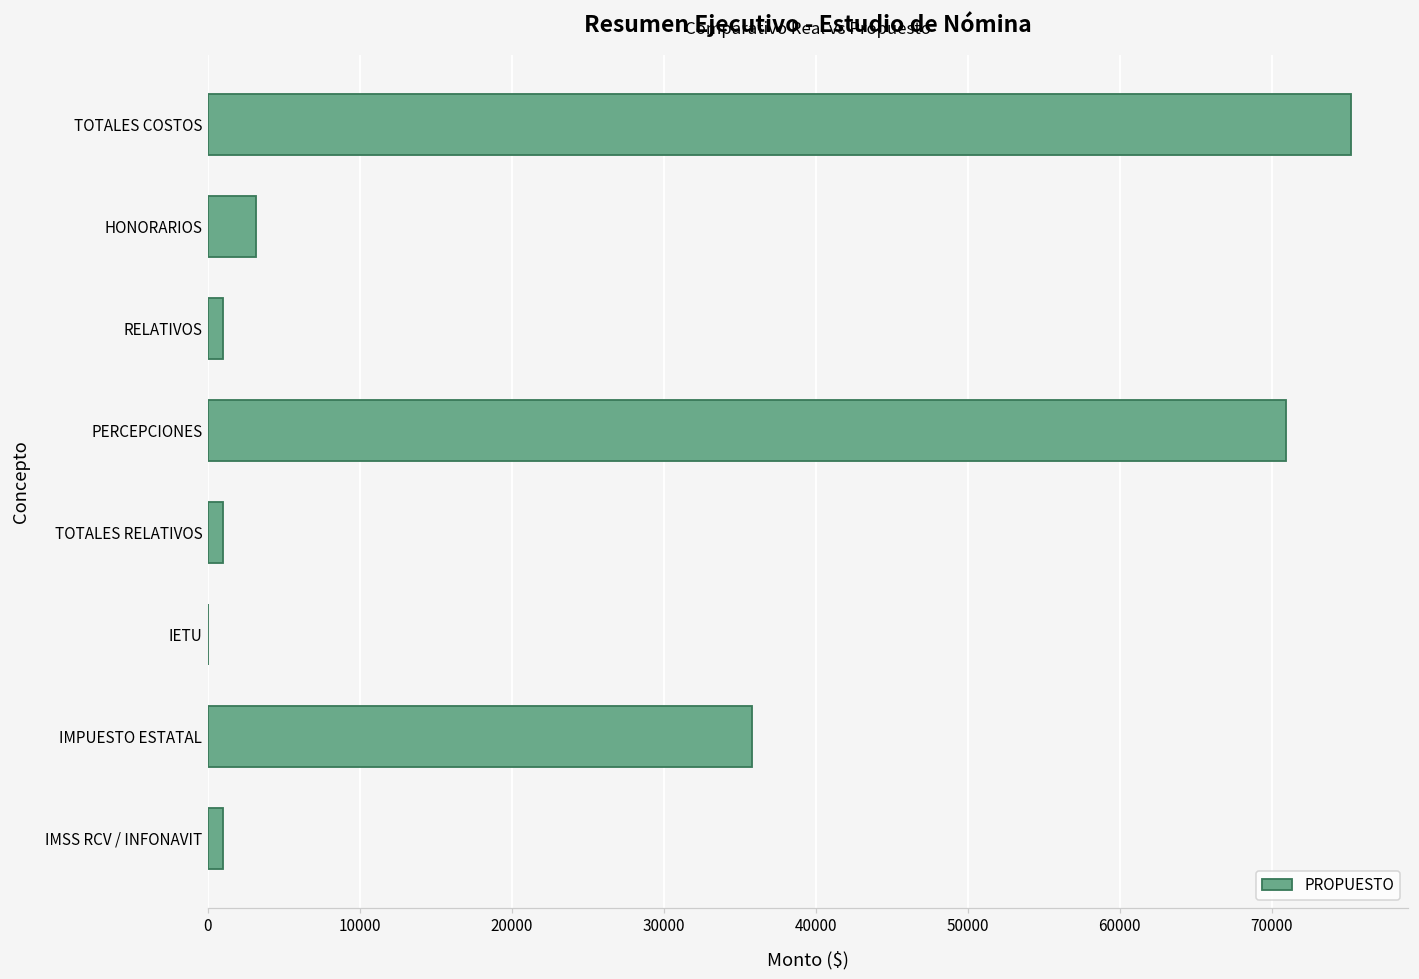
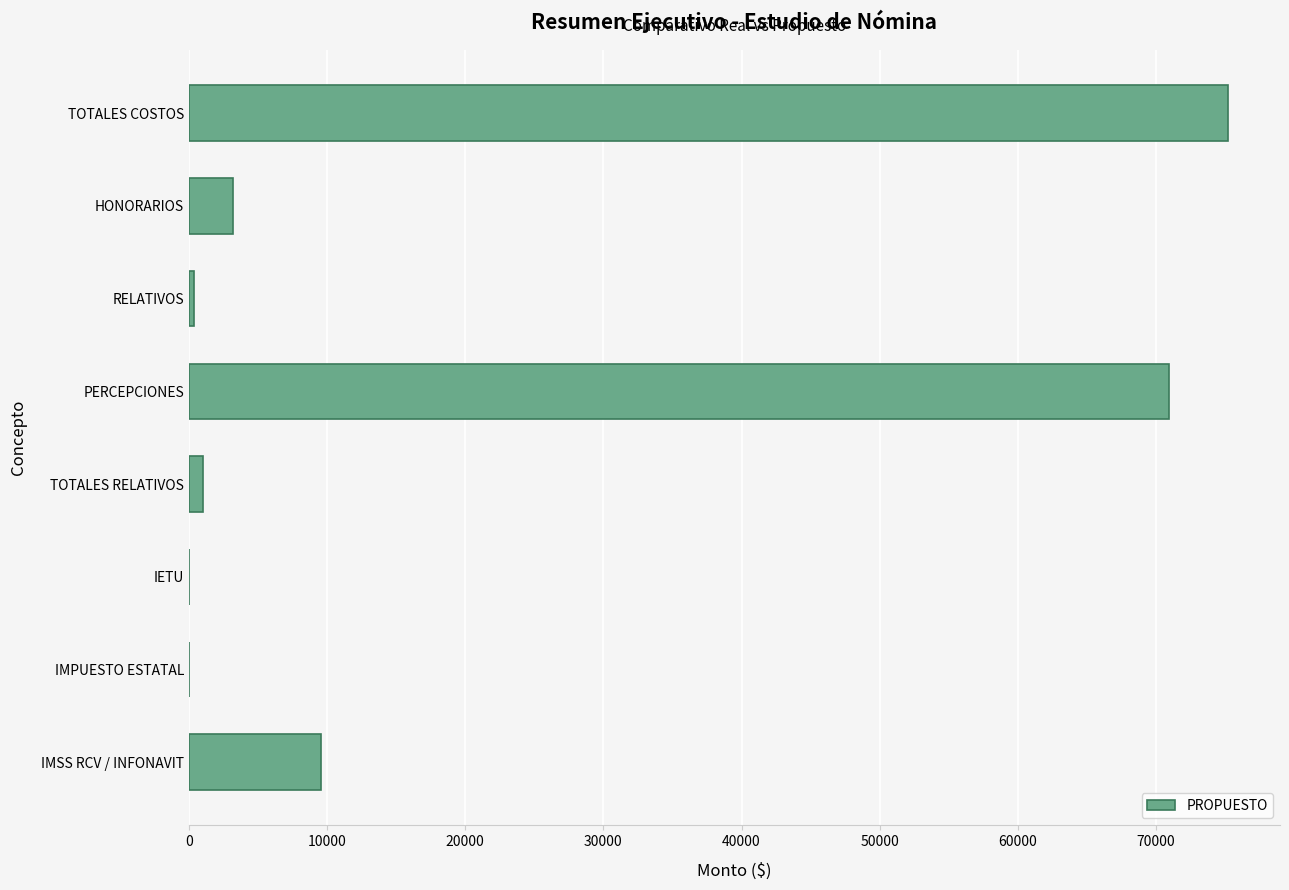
RELATIVOS: 1000 -> 400
IMPUESTO ESTATAL: 35800 -> 0
IMSS RCV / INFONAVIT: 1000 -> 9600
